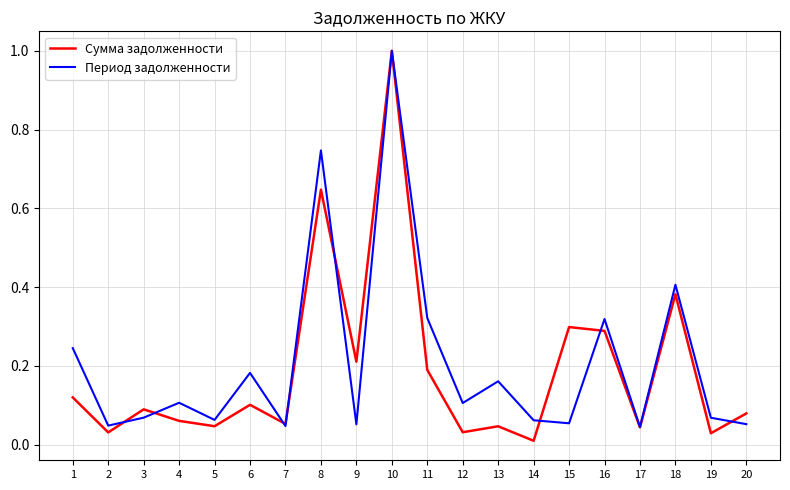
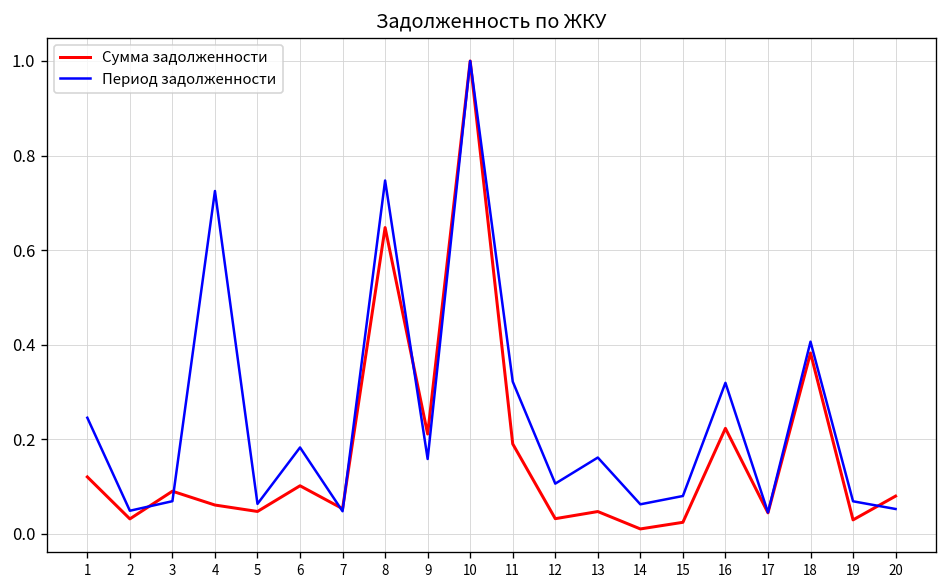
Период задолженности, 4: 0.11 -> 0.72
Период задолженности, 9: 0.05 -> 0.16
Сумма задолженности, 15: 0.30 -> 0.02
Период задолженности, 15: 0.05 -> 0.08
Сумма задолженности, 16: 0.29 -> 0.22
